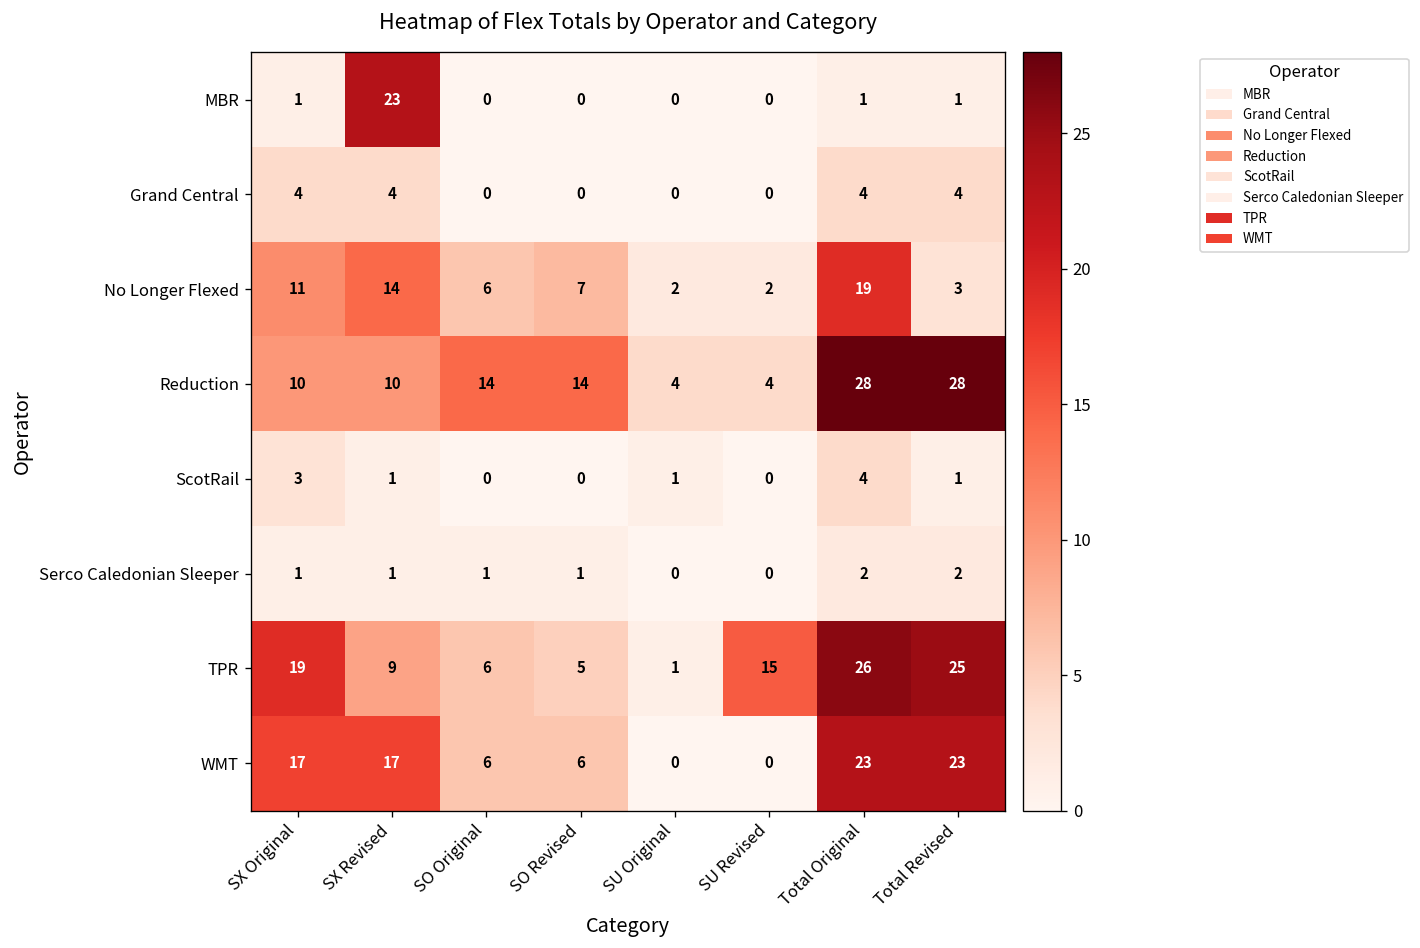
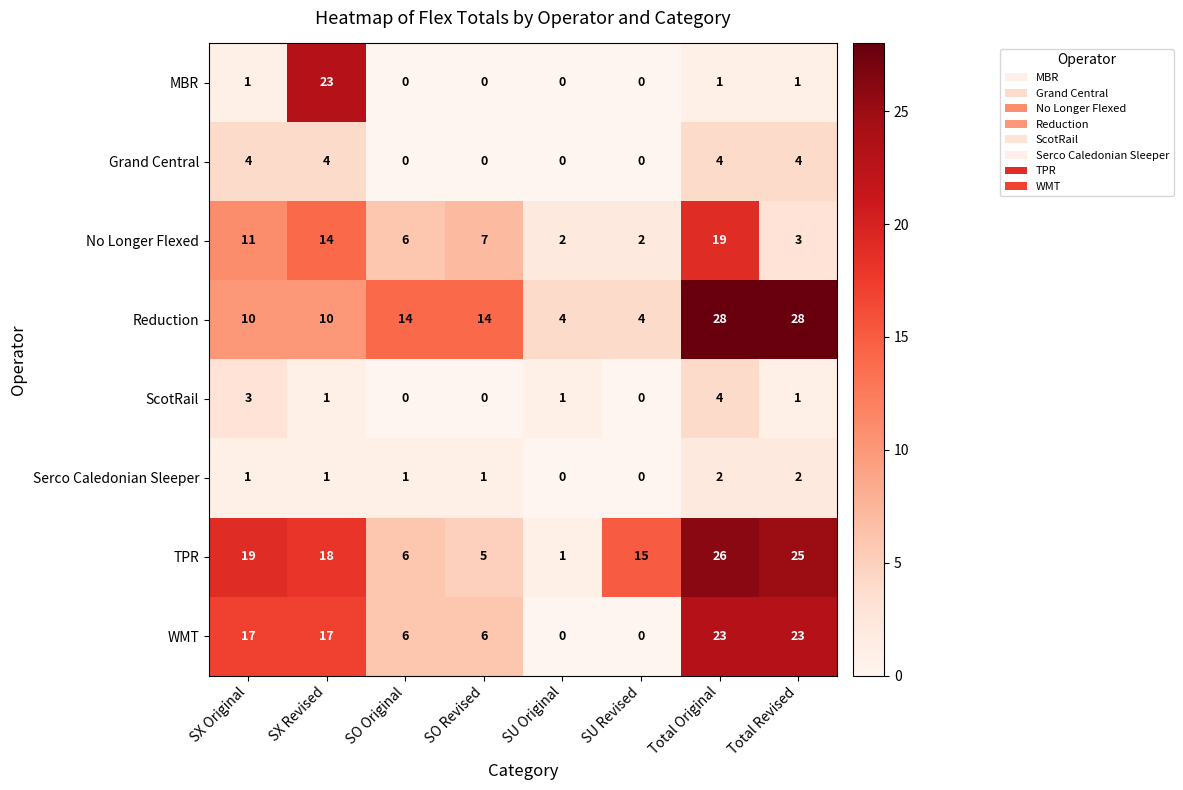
TPR, SX Revised: 9 -> 18
